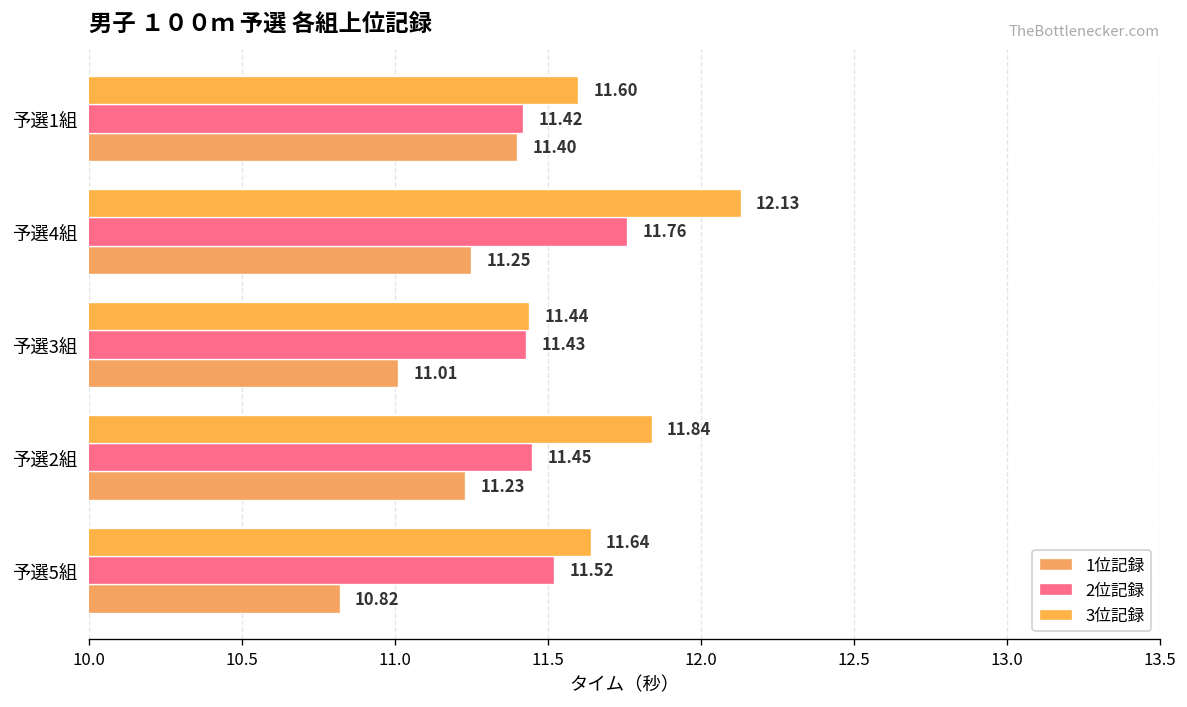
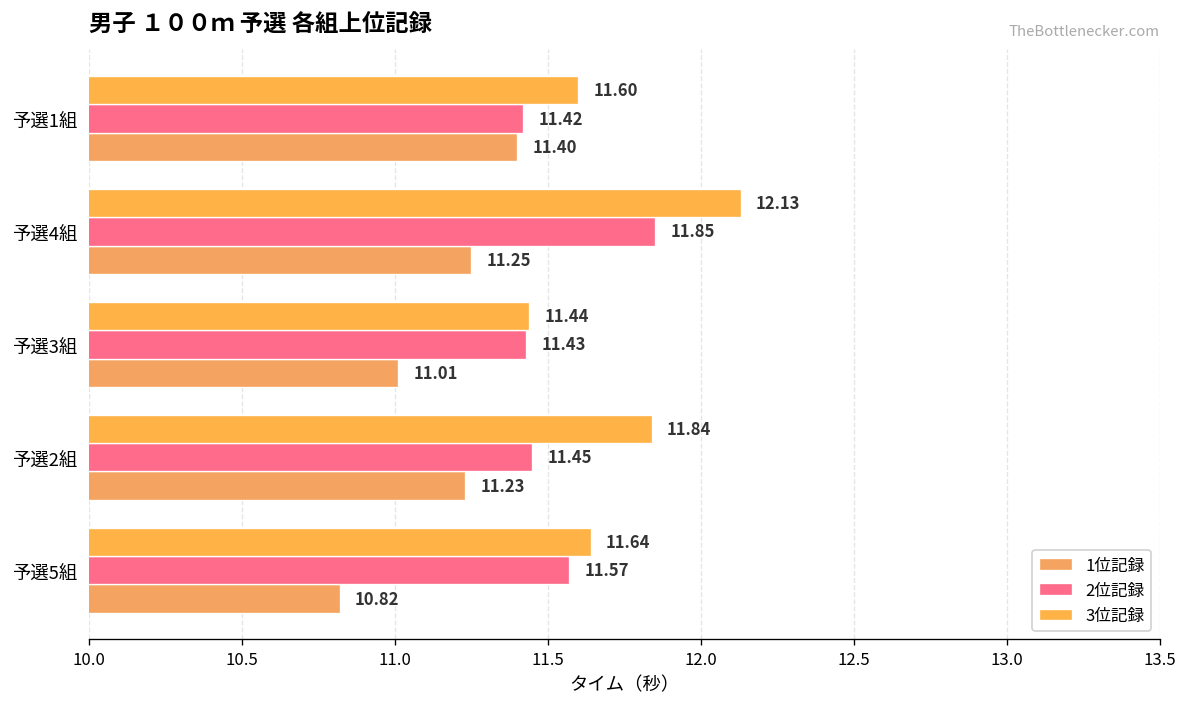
2位記録, 予選4組: 11.76 -> 11.85
2位記録, 予選5組: 11.52 -> 11.57
